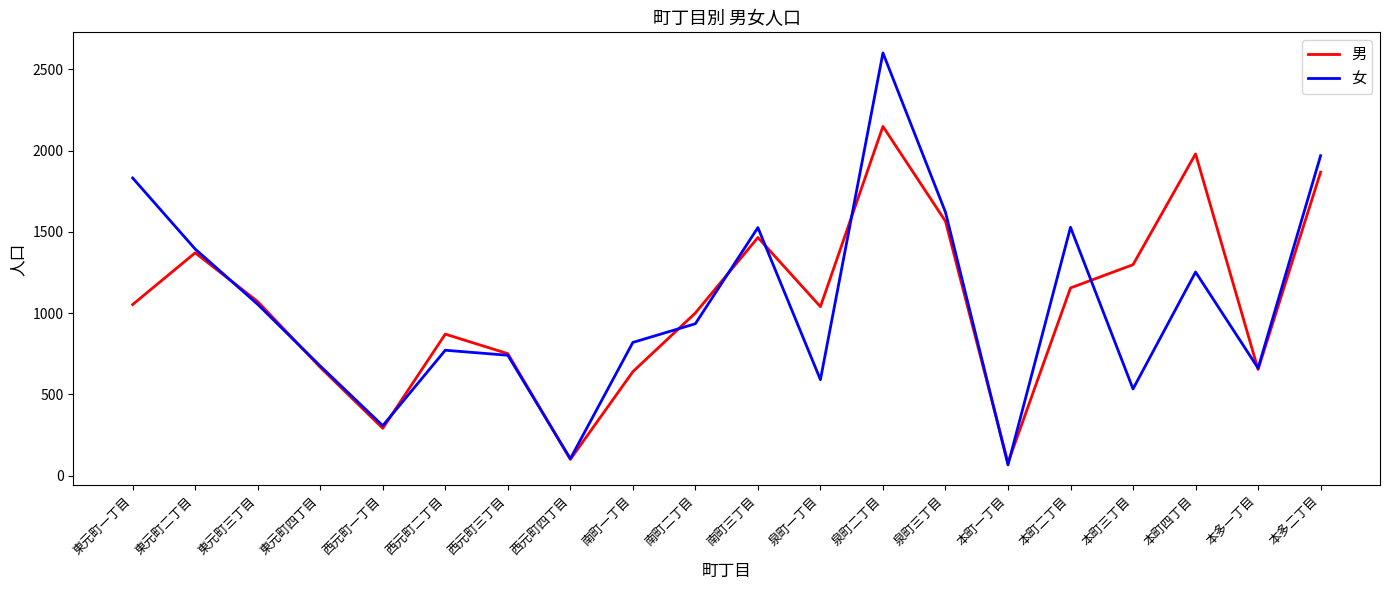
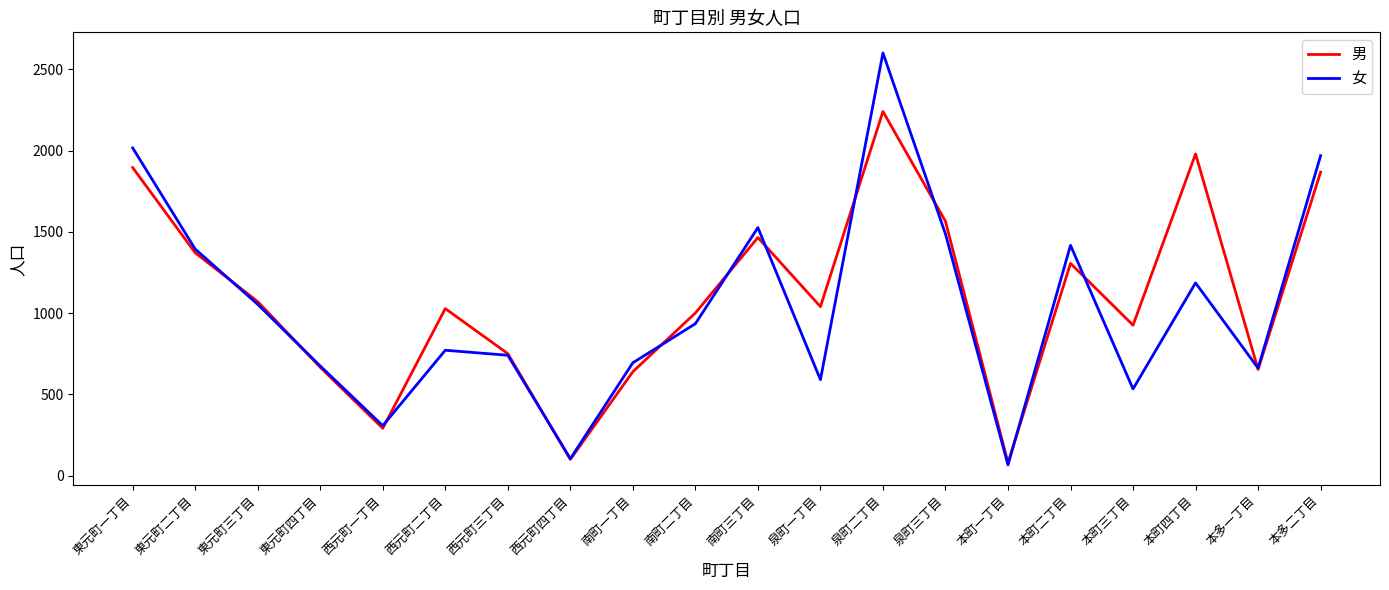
男, 東元町一丁目: 1050 -> 1900
女, 東元町一丁目: 1830 -> 2020
男, 西元町二丁目: 870 -> 1030
女, 南町一丁目: 820 -> 700
男, 泉町二丁目: 2150 -> 2240
女, 泉町三丁目: 1620 -> 1490
男, 本町二丁目: 1160 -> 1310
女, 本町二丁目: 1530 -> 1420
男, 本町三丁目: 1300 -> 930
女, 本町四丁目: 1250 -> 1190
